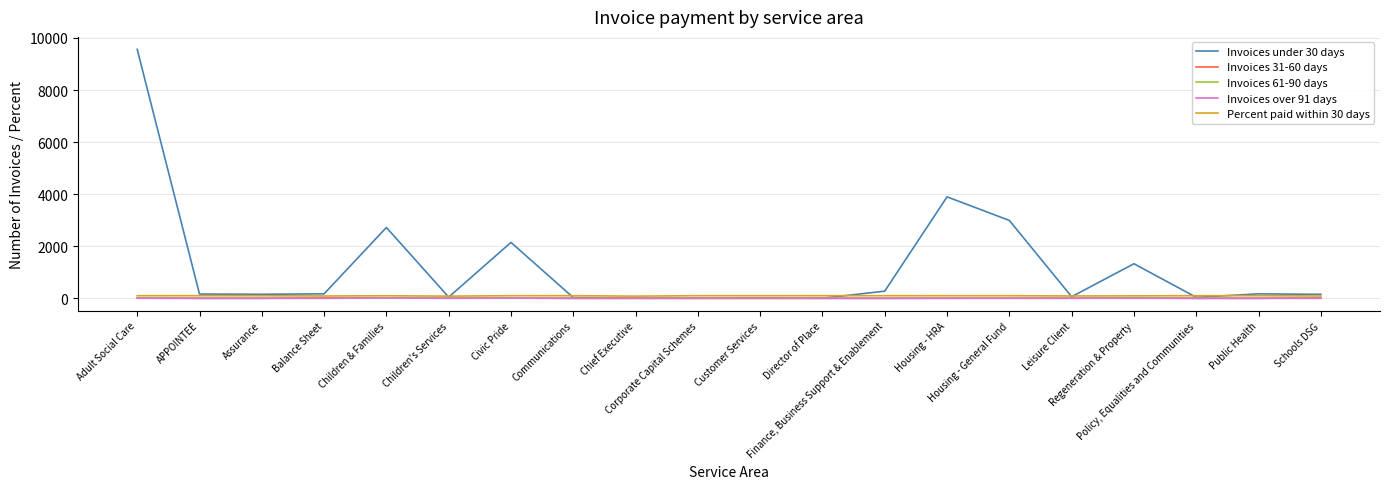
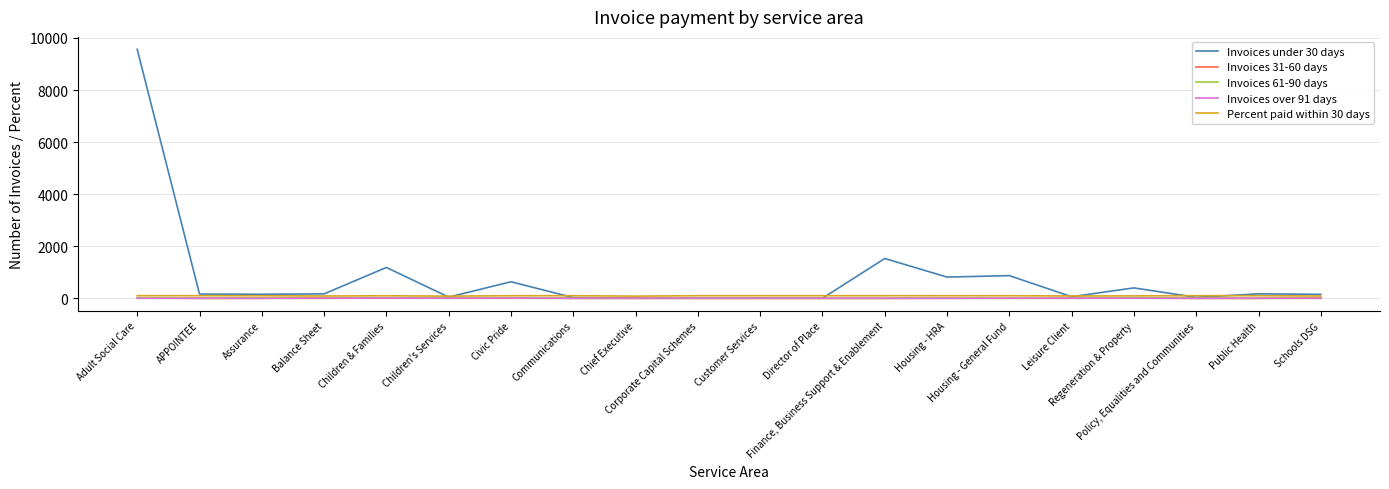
Invoices under 30 days, Children & Families: 2700 -> 1200
Invoices under 30 days, Civic Pride: 2100 -> 600
Invoices under 30 days, Finance, Business Support & Enablement: 300 -> 1500
Invoices under 30 days, Housing - HRA: 3900 -> 800
Invoices under 30 days, Housing - General Fund: 3000 -> 900
Invoices under 30 days, Regeneration & Property: 1300 -> 400
